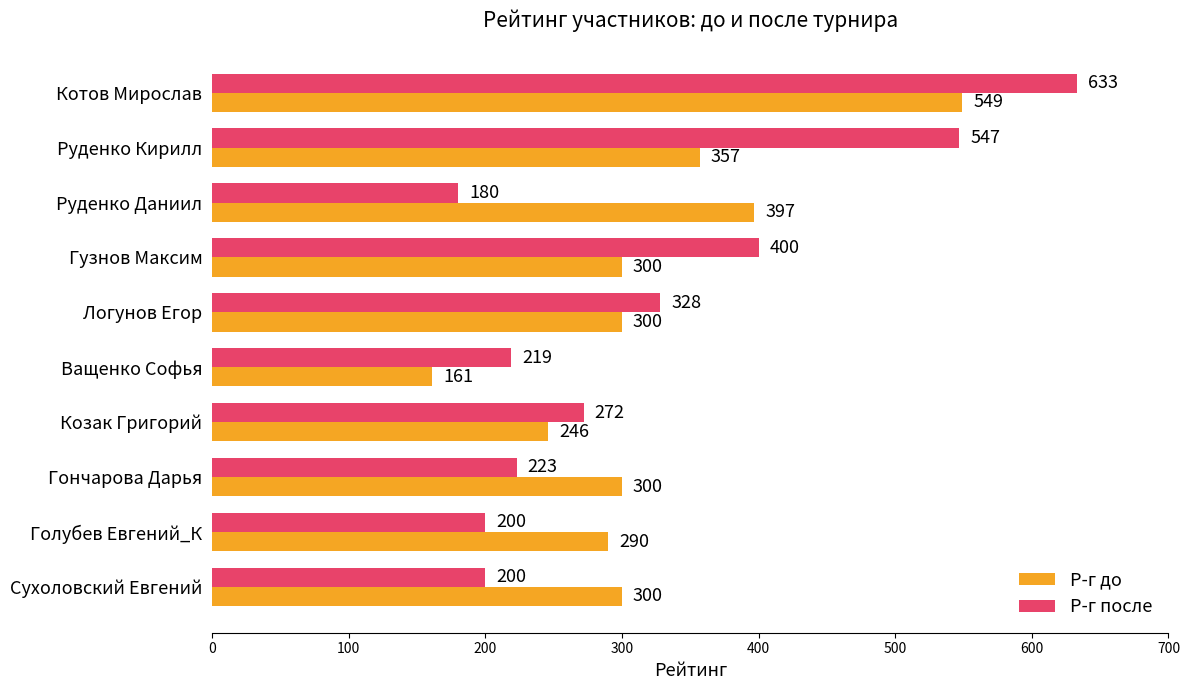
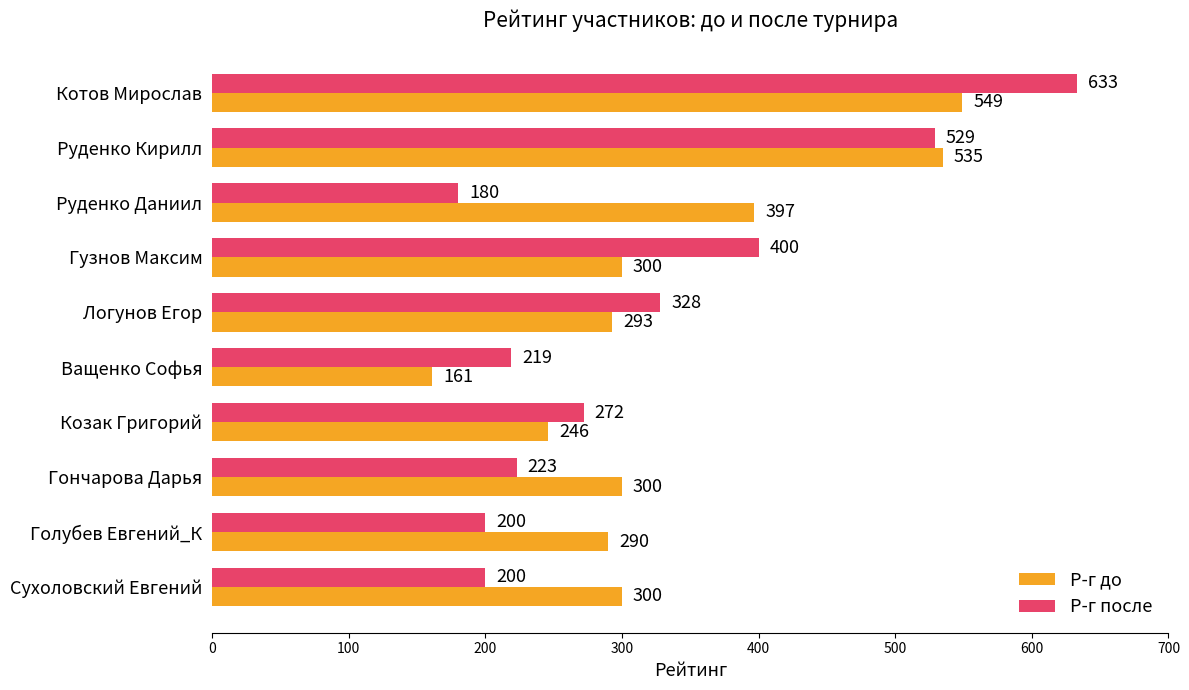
Р-г после, Руденко Кирилл: 547 -> 529
Р-г до, Руденко Кирилл: 357 -> 535
Р-г до, Логунов Егор: 300 -> 293
